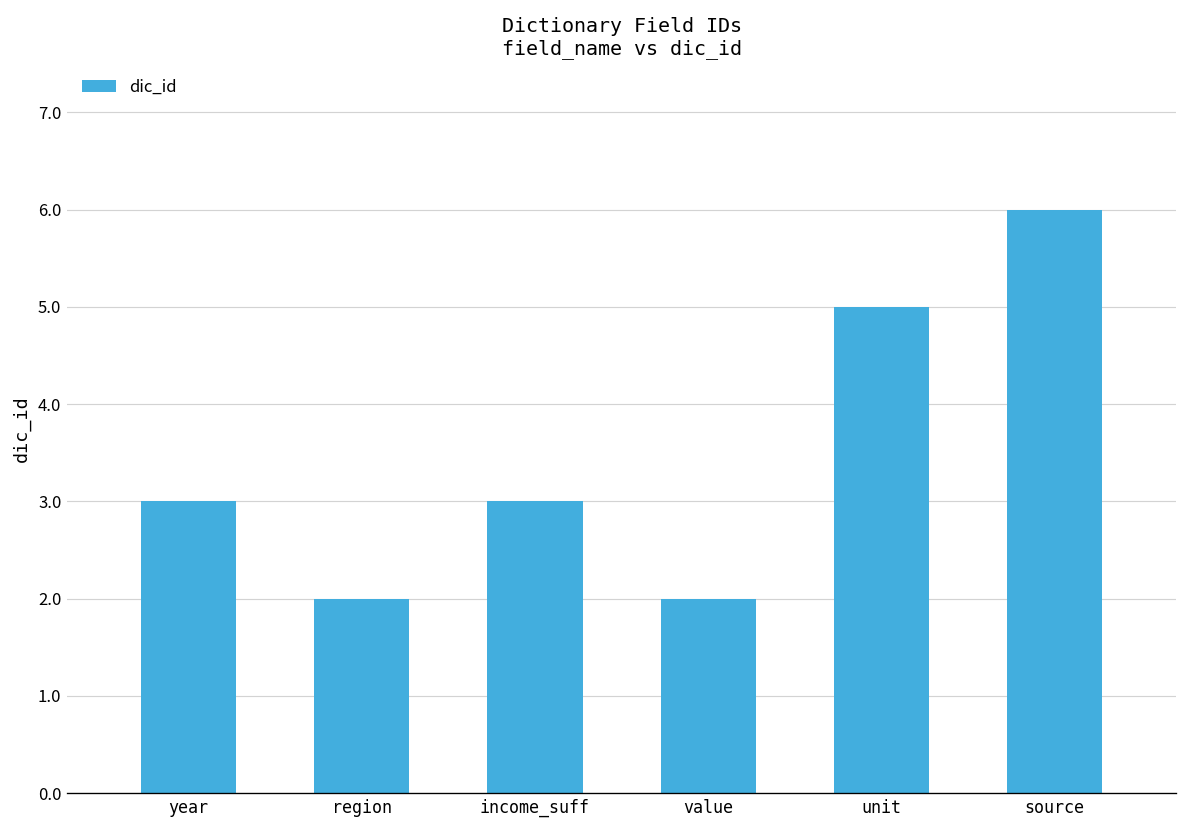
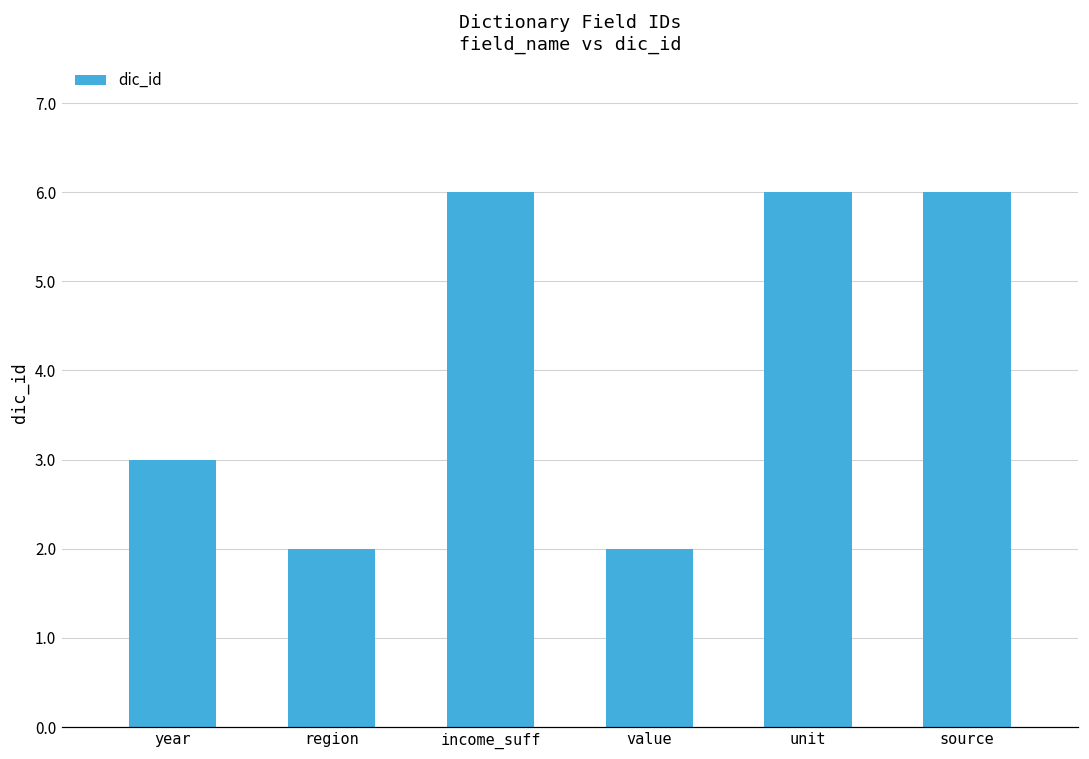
income_suff: 3 -> 6
unit: 5 -> 6
